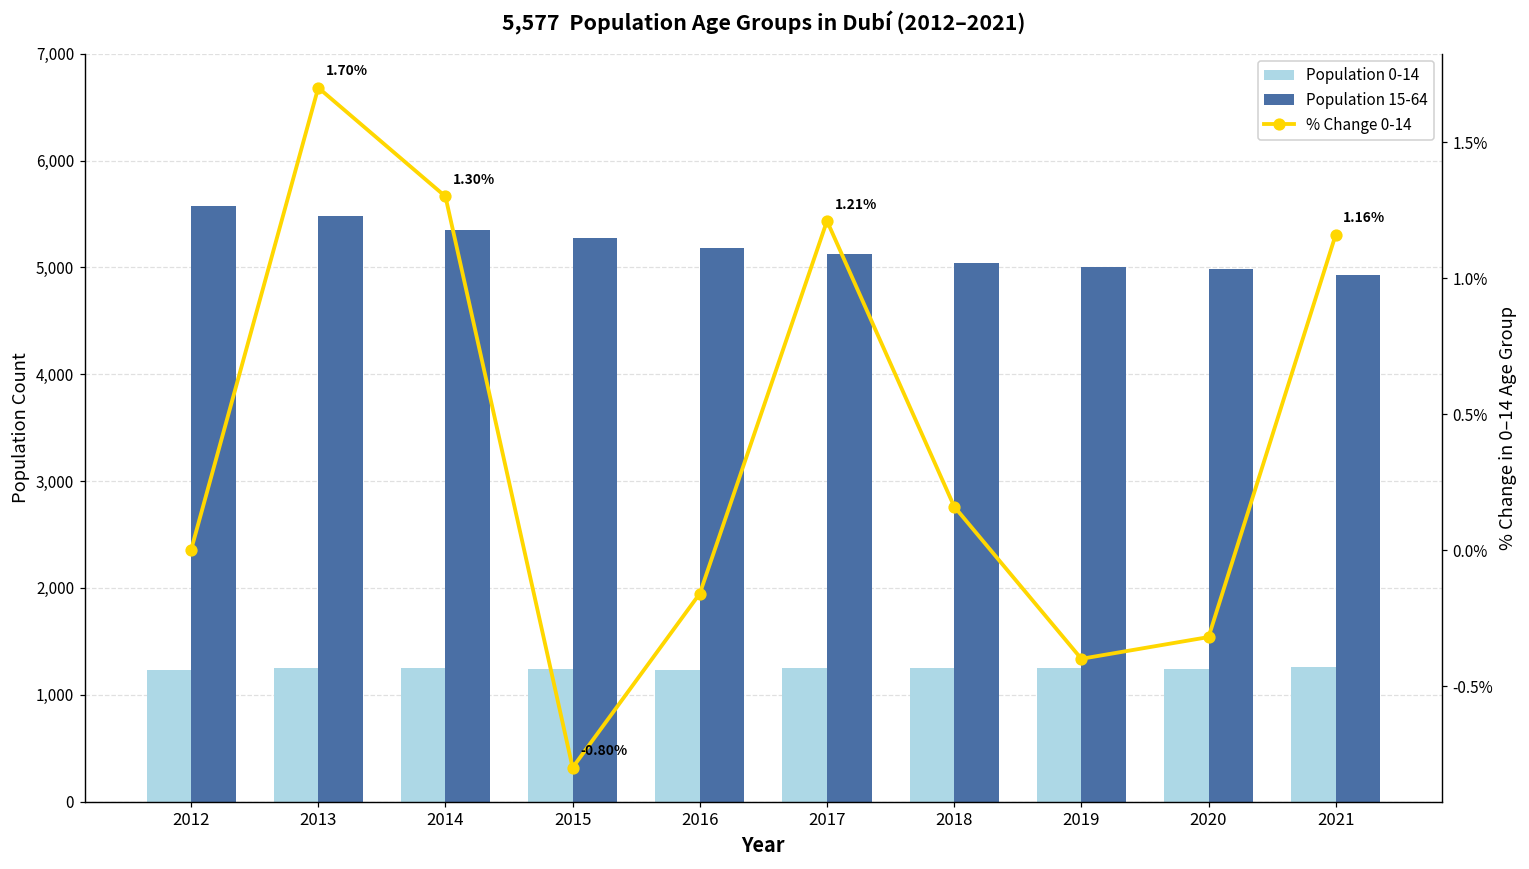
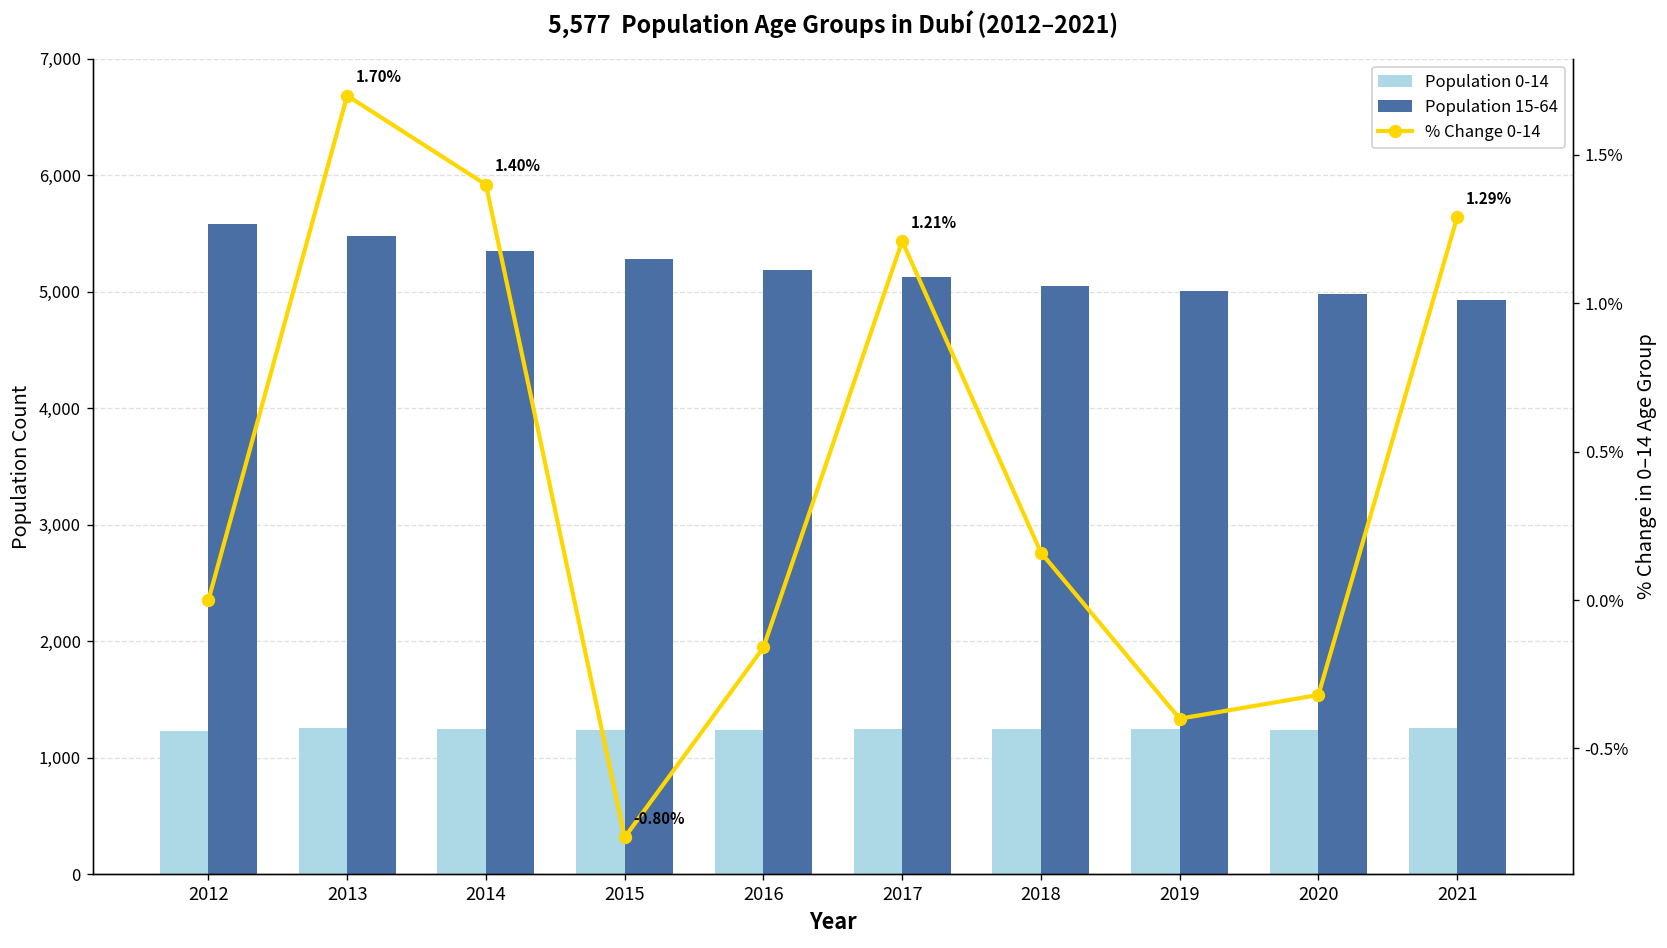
% Change 0-14, 2014: 1.30% -> 1.40%
% Change 0-14, 2021: 1.16% -> 1.29%
